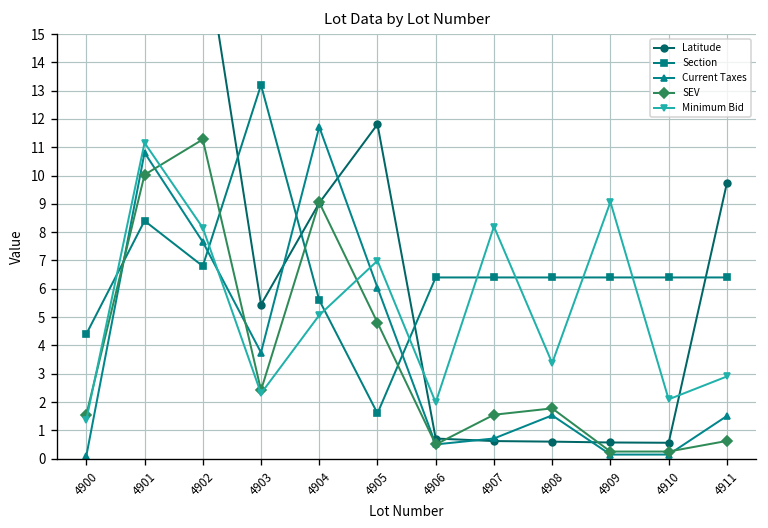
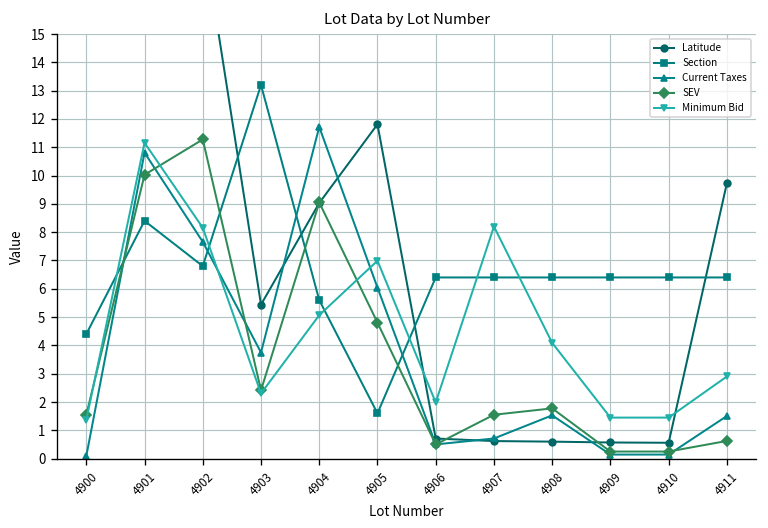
Minimum Bid, 4908: 3.4 -> 4.1
Minimum Bid, 4909: 9.1 -> 1.4
Minimum Bid, 4910: 2.1 -> 1.4
